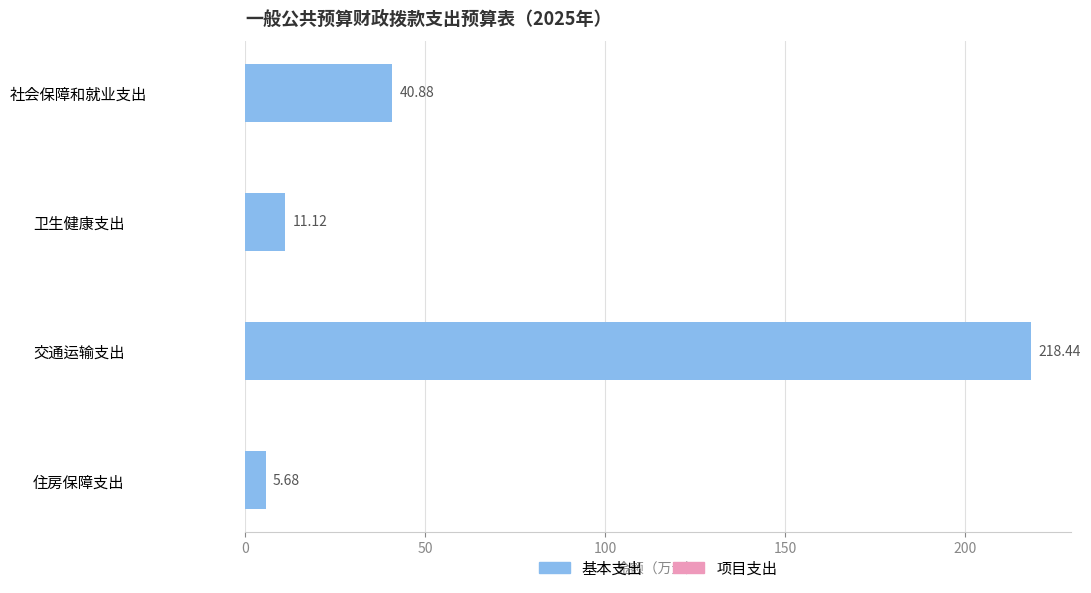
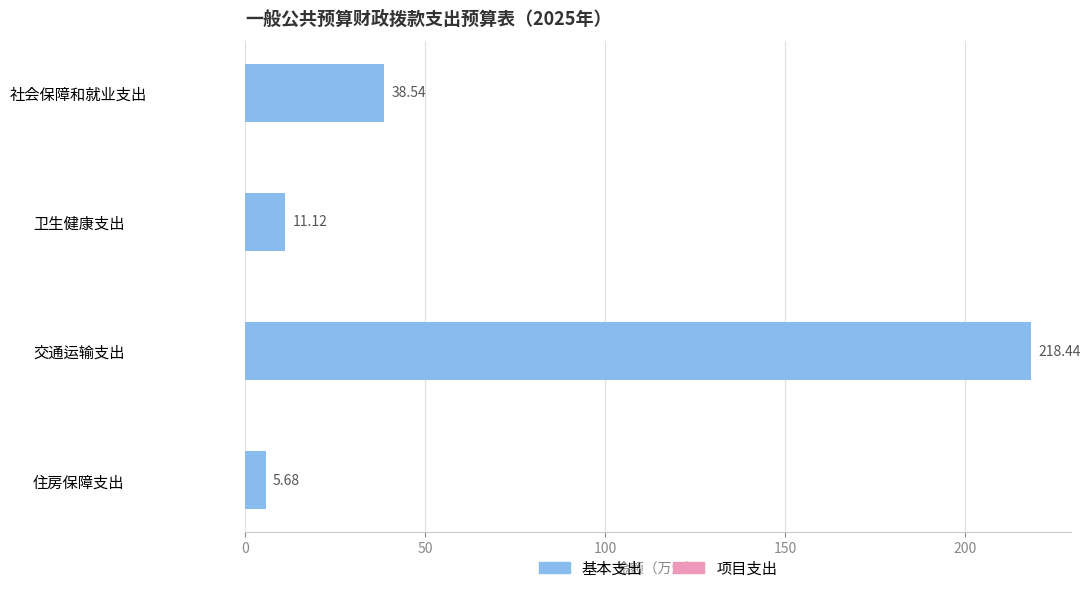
基本支出, 社会保障和就业支出: 40.88 -> 38.54
